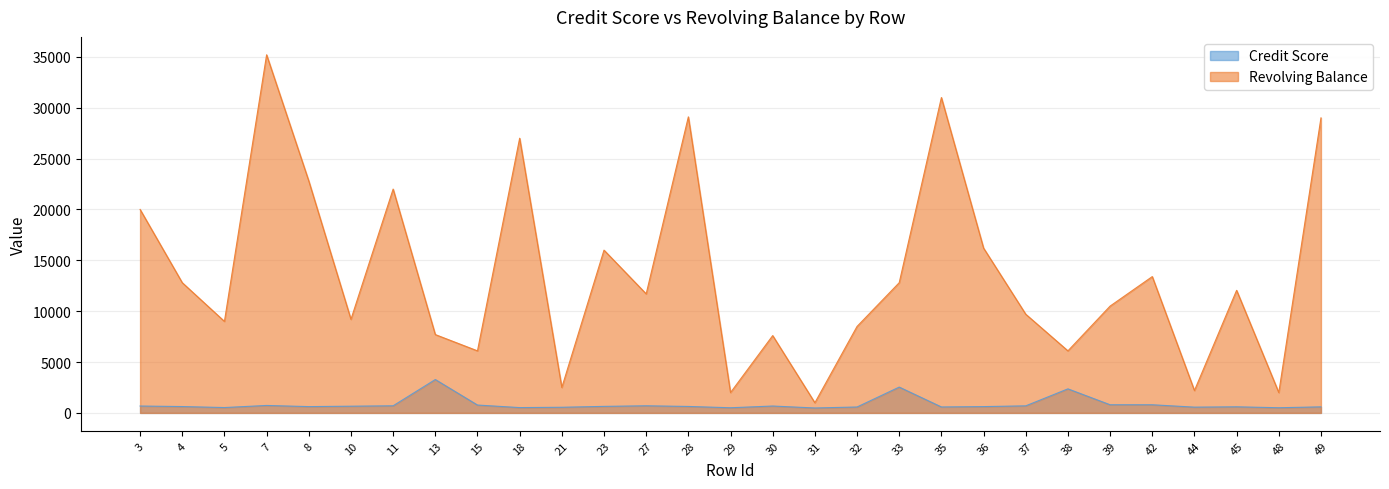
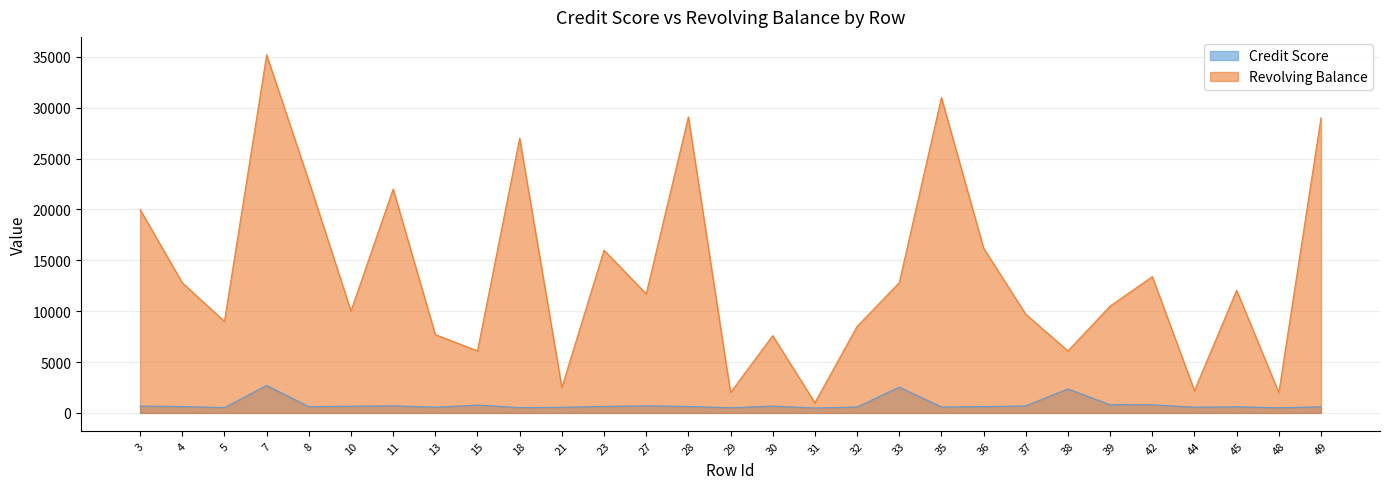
Credit Score, 7: 700 -> 2700
Revolving Balance, 10: 9200 -> 10000
Credit Score, 13: 3300 -> 600
